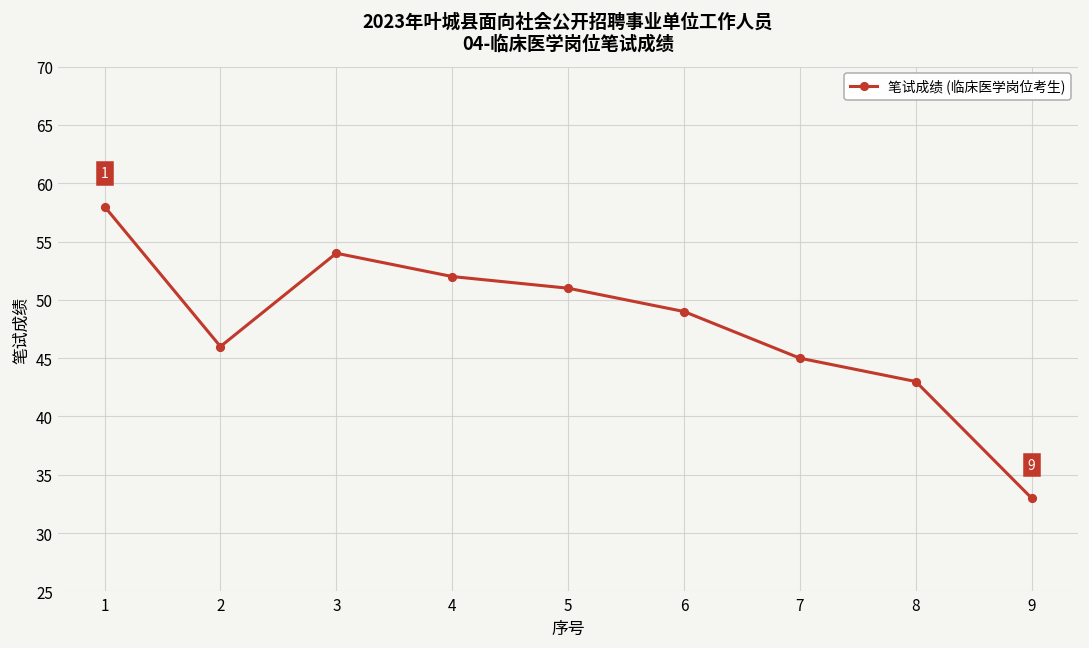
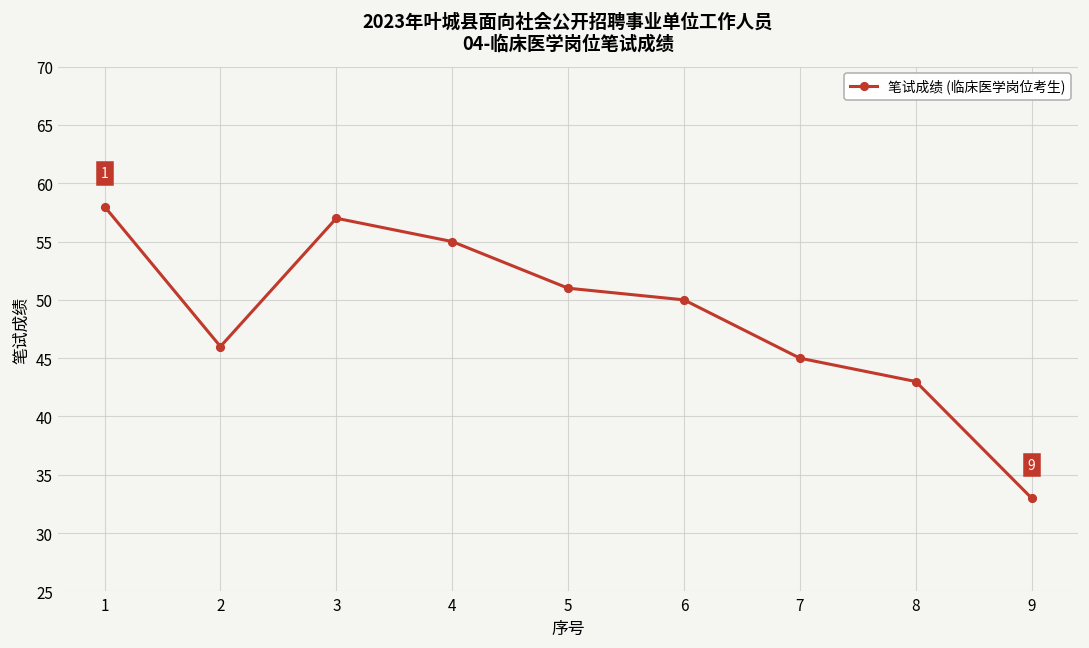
3: 54 -> 57
4: 52 -> 55
6: 49 -> 50
